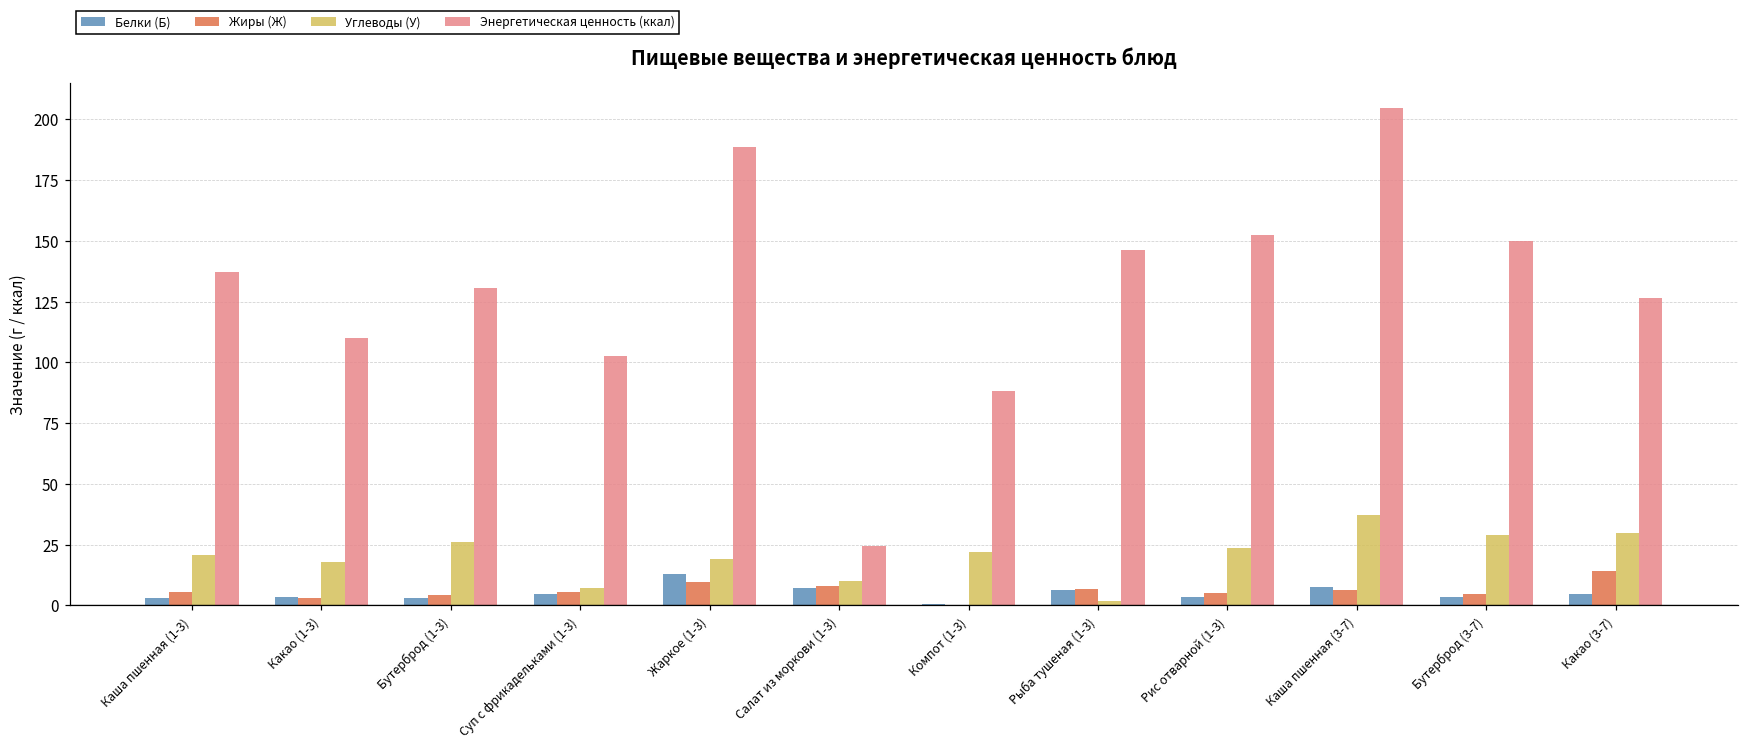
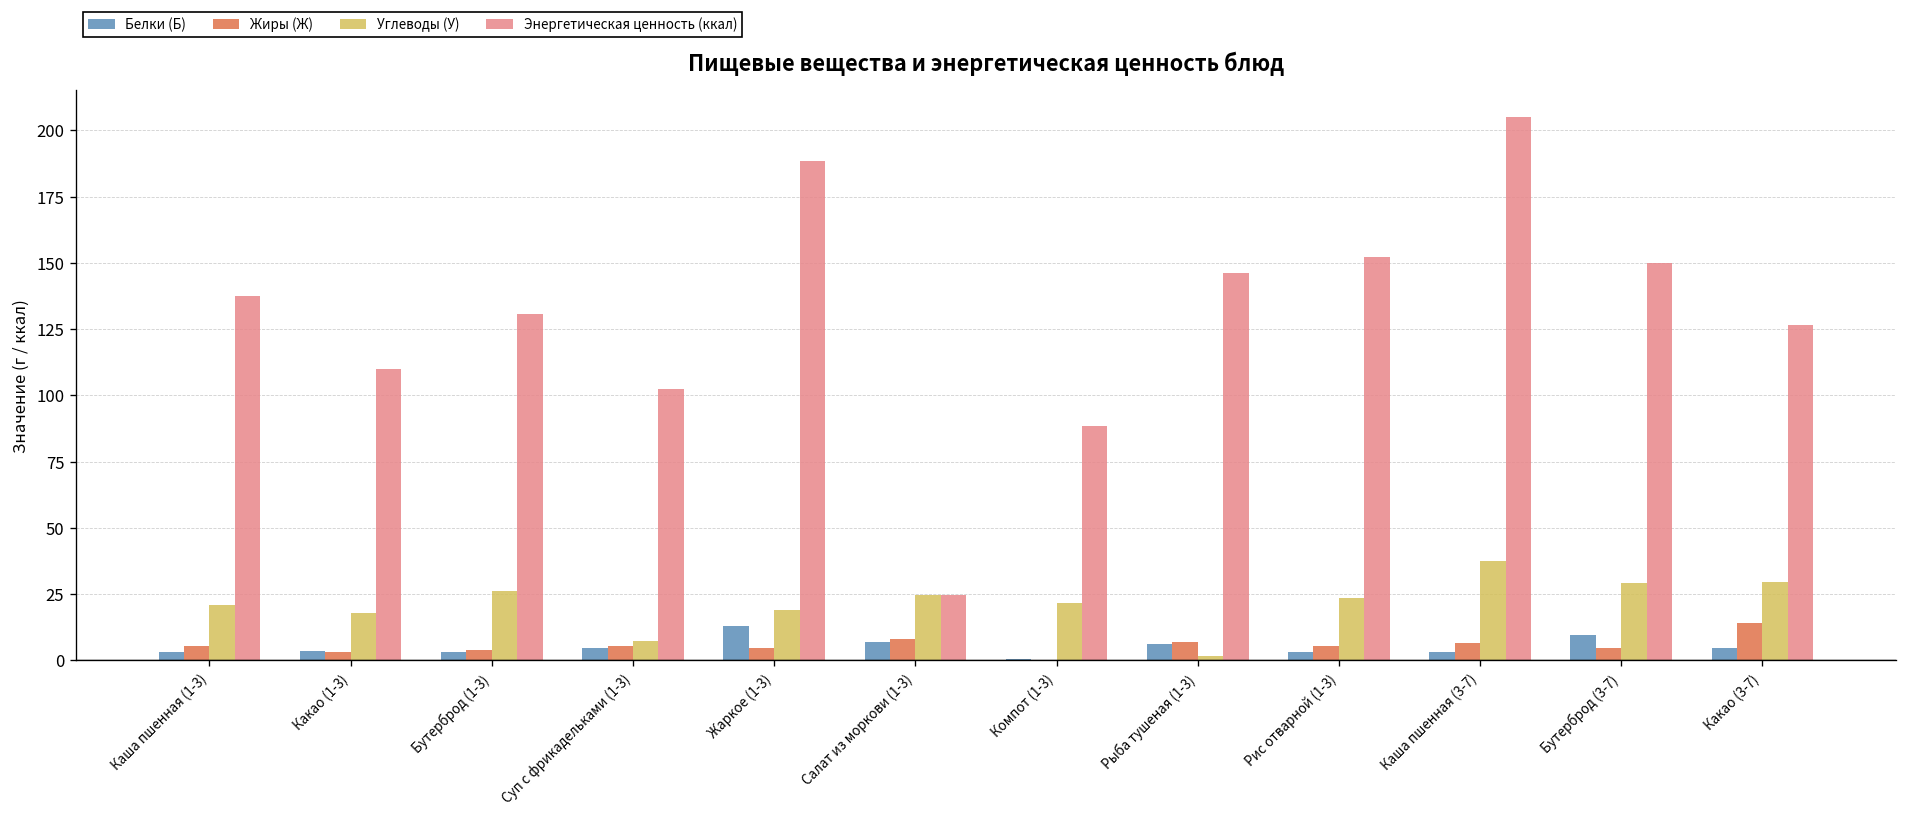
Жиры (Ж), Жаркое (1-3): 10 -> 5
Углеводы (У), Салат из моркови (1-3): 10 -> 25
Белки (Б), Каша пшенная (3-7): 8 -> 3
Белки (Б), Бутерброд (3-7): 3 -> 10
